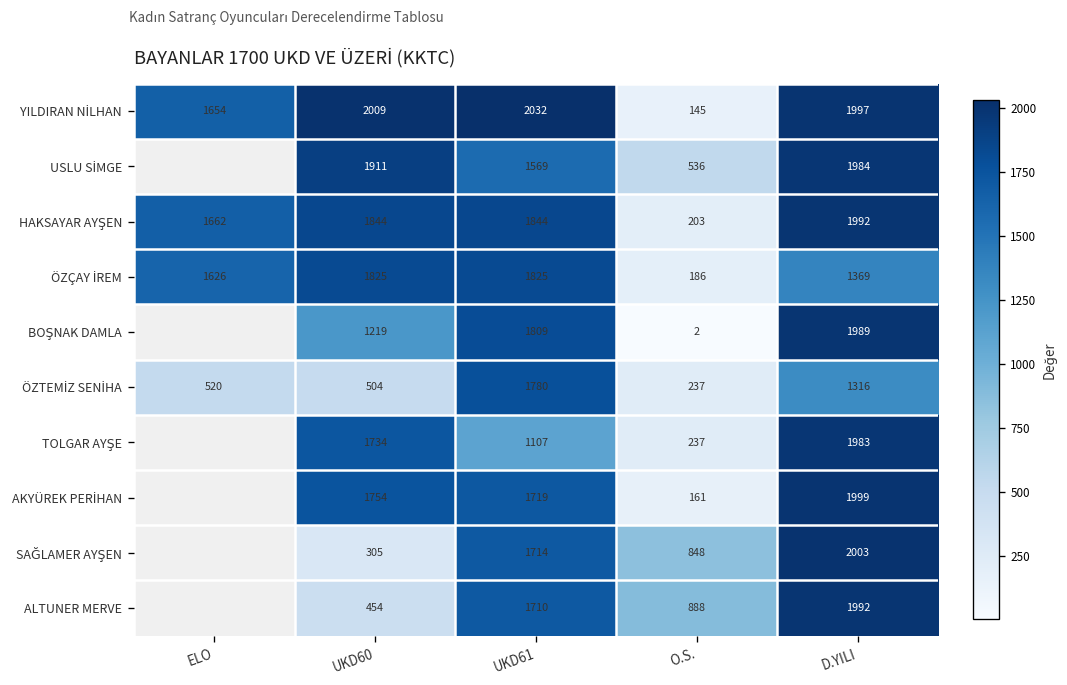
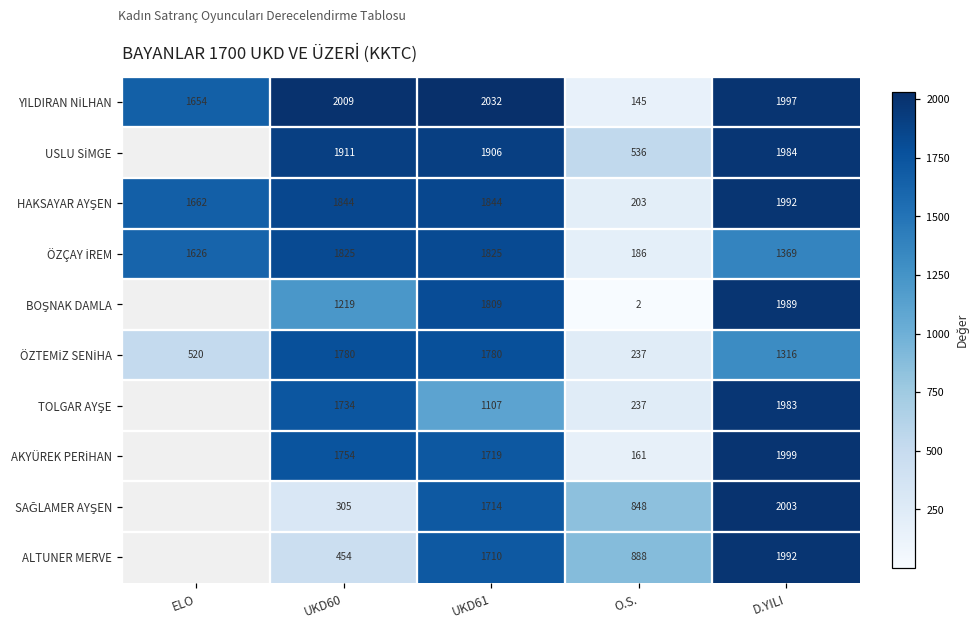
USLU SİMGE, UKD61: 1569 -> 1906
ÖZTEMİZ SENİHA, UKD60: 504 -> 1780
